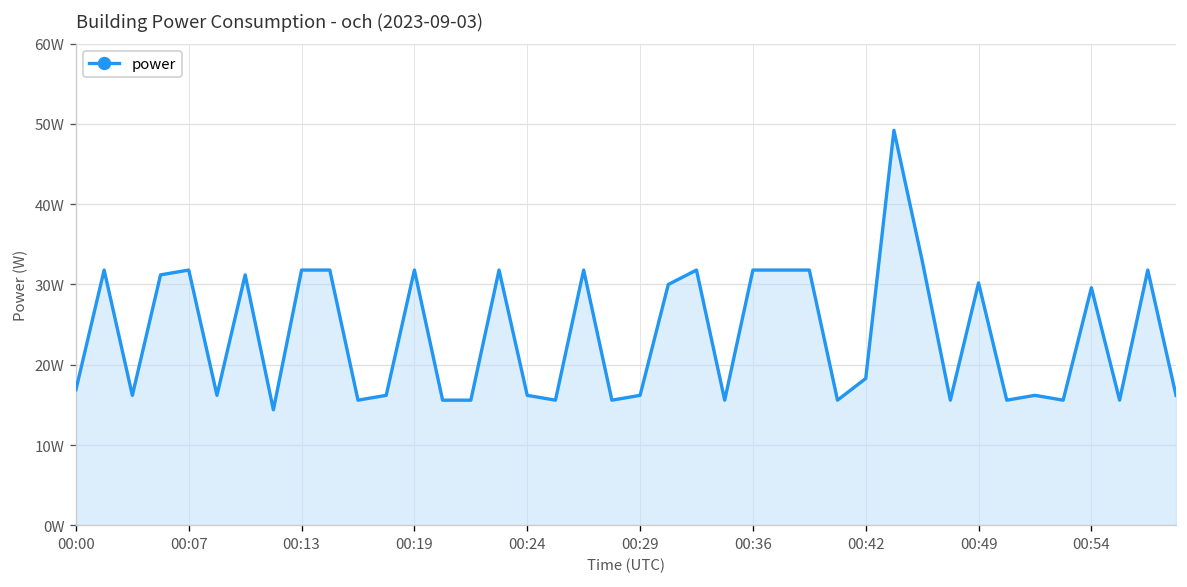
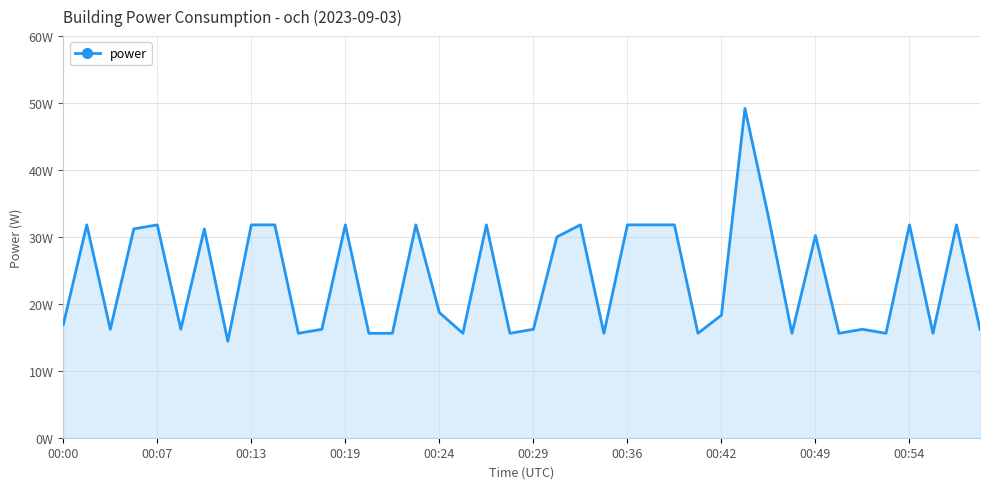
00:24: 16W -> 19W
00:54: 30W -> 32W
